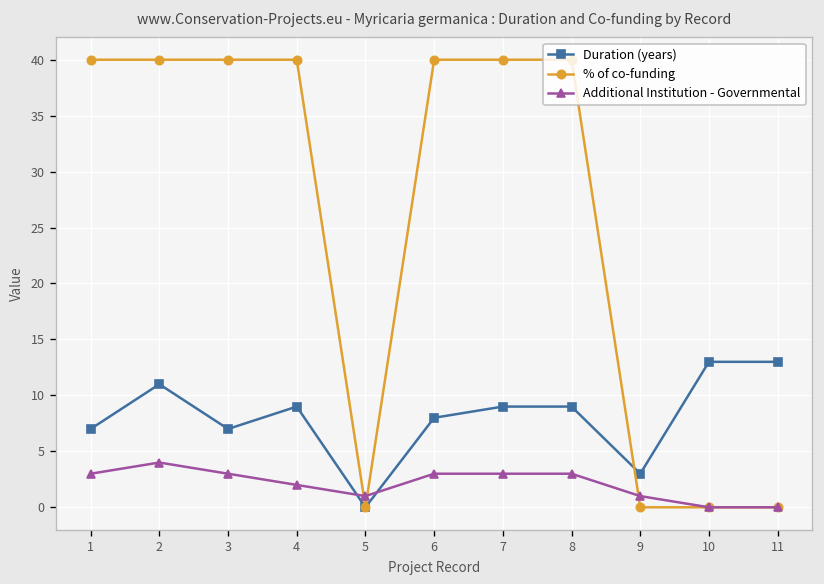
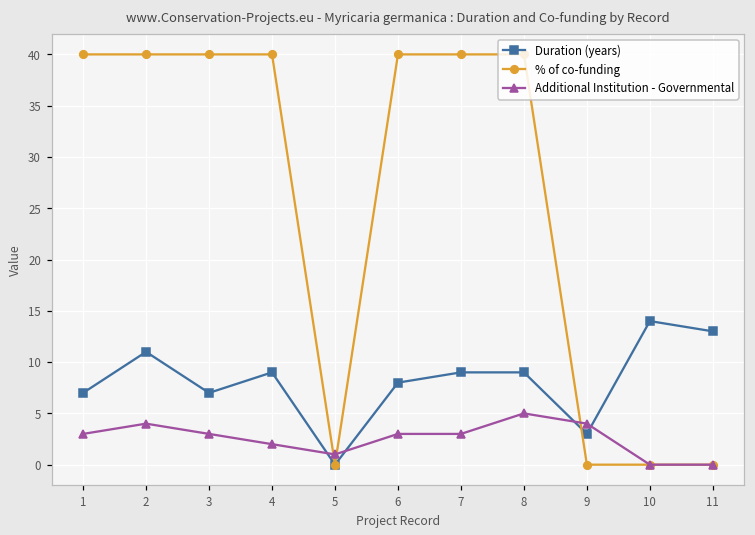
Additional Institution - Governmental, 8: 3 -> 5
Additional Institution - Governmental, 9: 1 -> 4
Duration (years), 10: 13 -> 14
